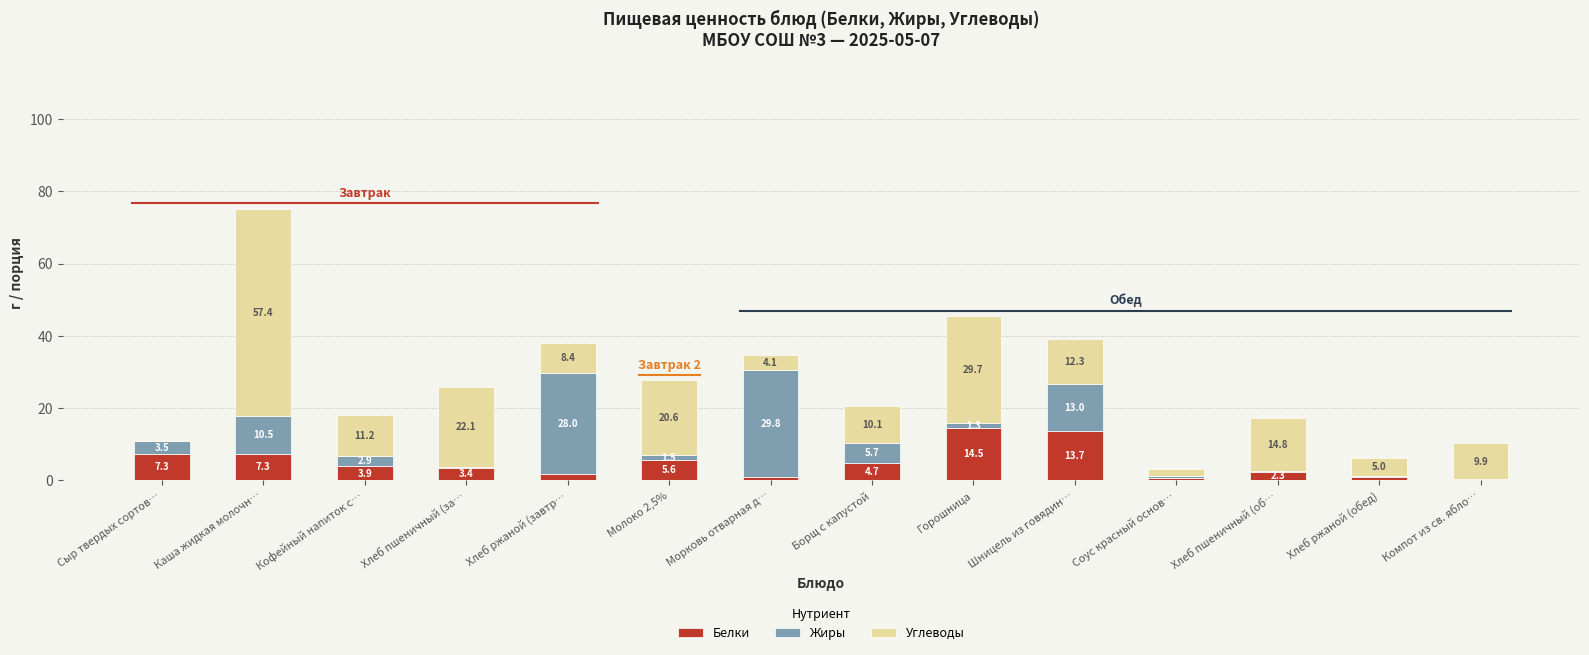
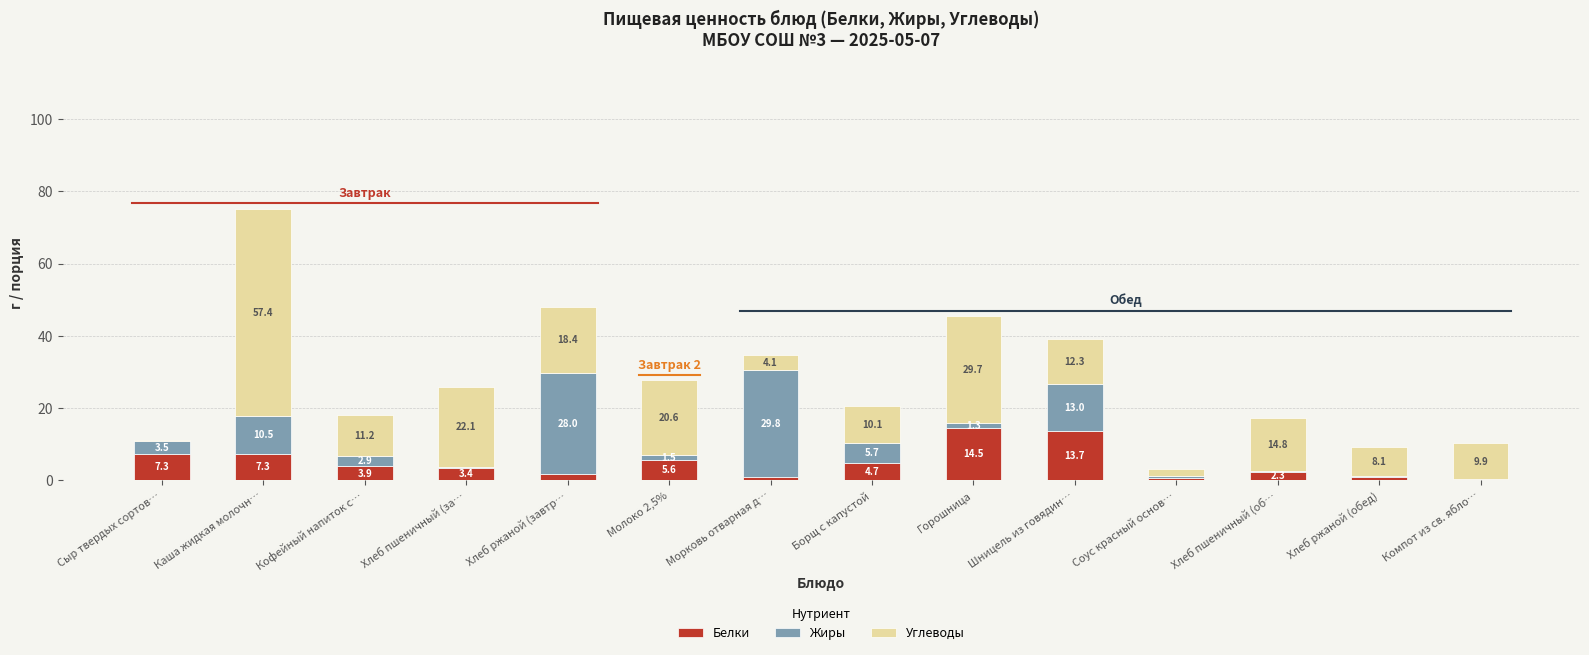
Углеводы, Хлеб ржаной (завтр…: 8.4 -> 18.4
Углеводы, Хлеб ржаной (обед): 5.0 -> 8.1
